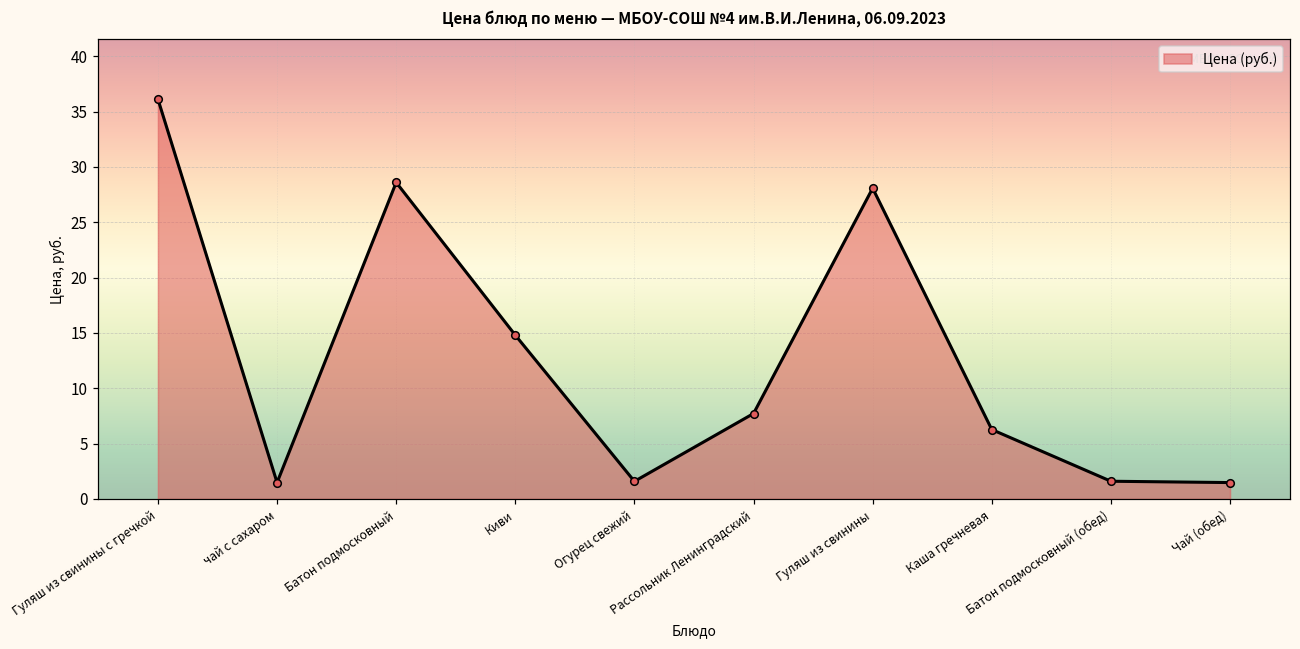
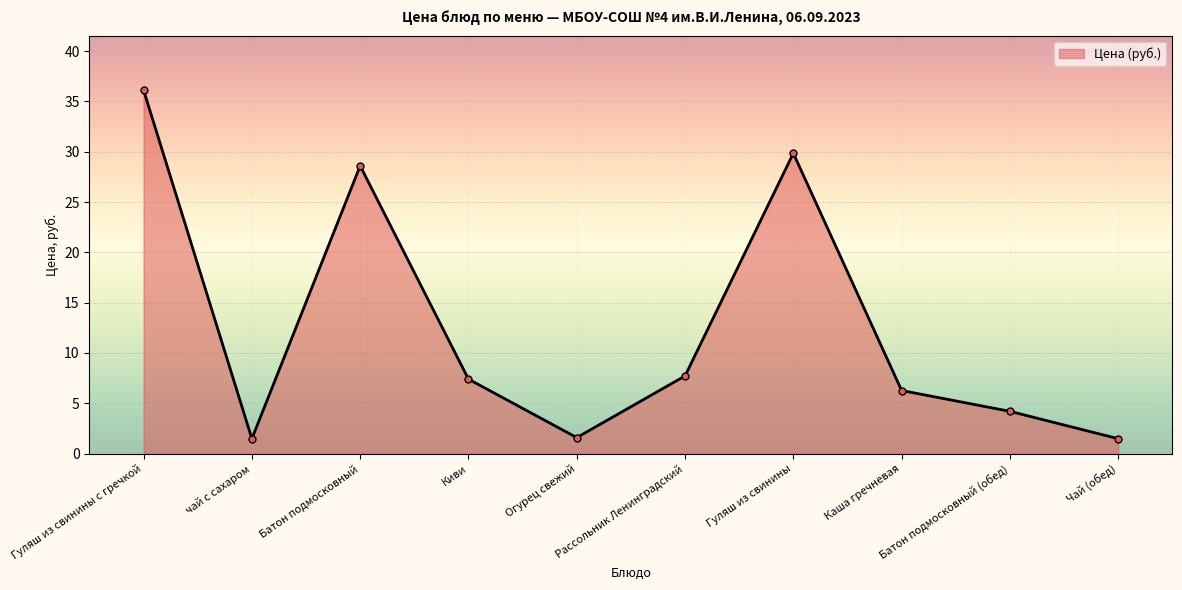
Киви: 14.8 -> 7.4
Гуляш из свинины: 28.1 -> 29.9
Батон подмосковный (обед): 1.6 -> 4.2
